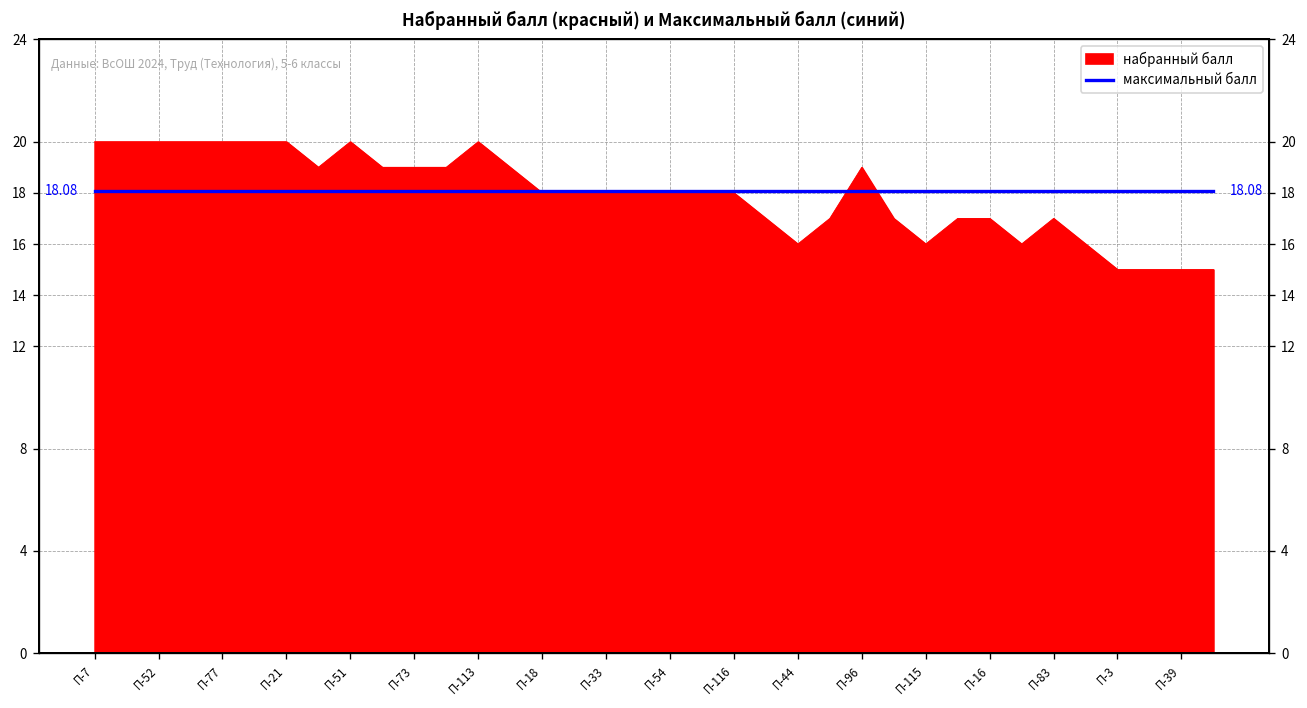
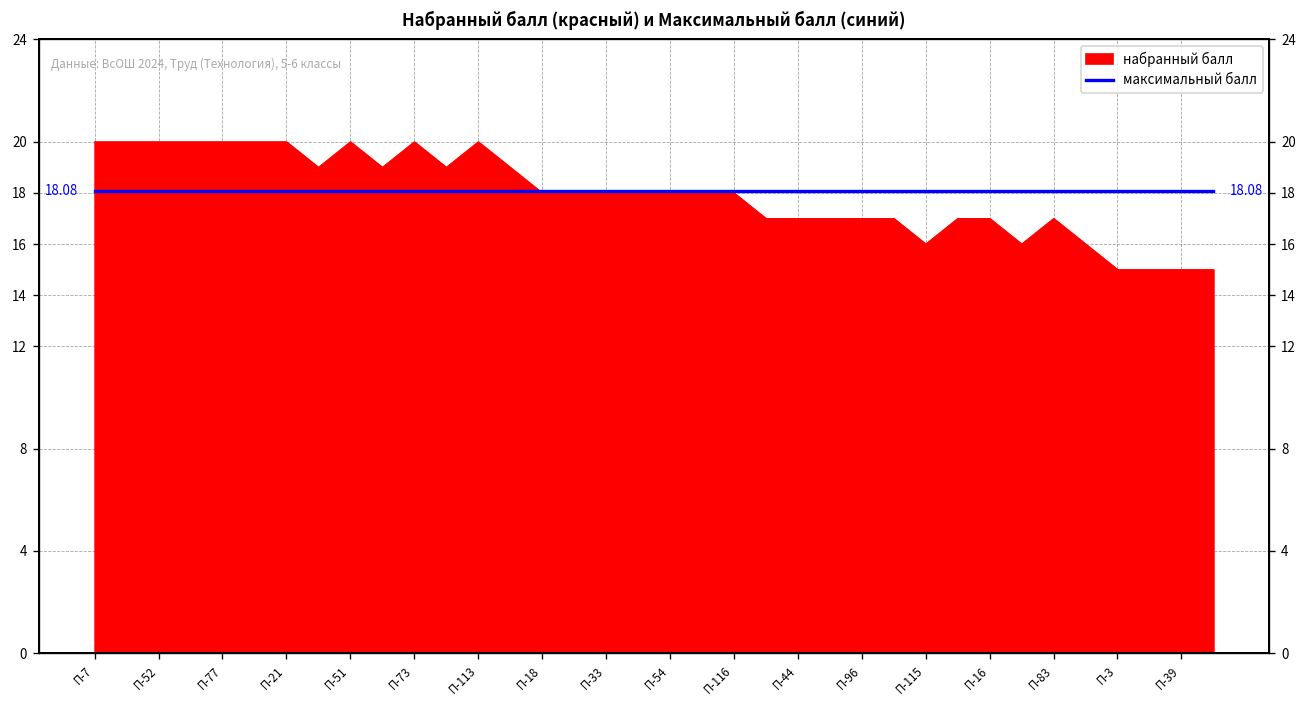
набранный балл, П-73: 19 -> 20
набранный балл, П-44: 16 -> 17
набранный балл, П-96: 19 -> 17
